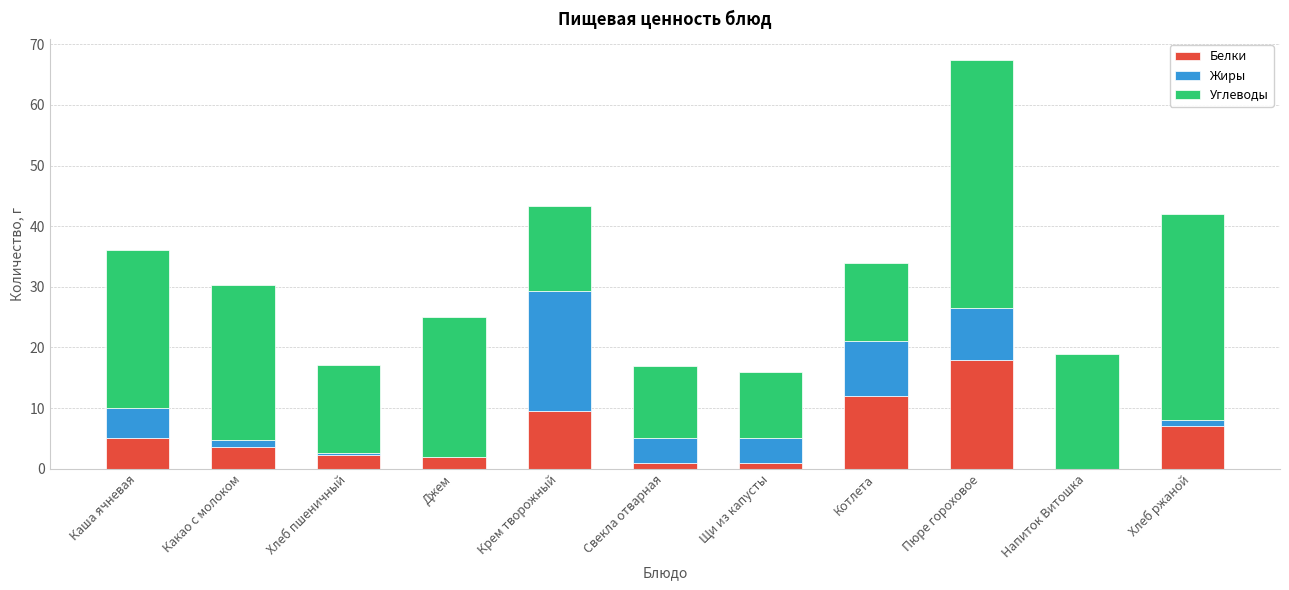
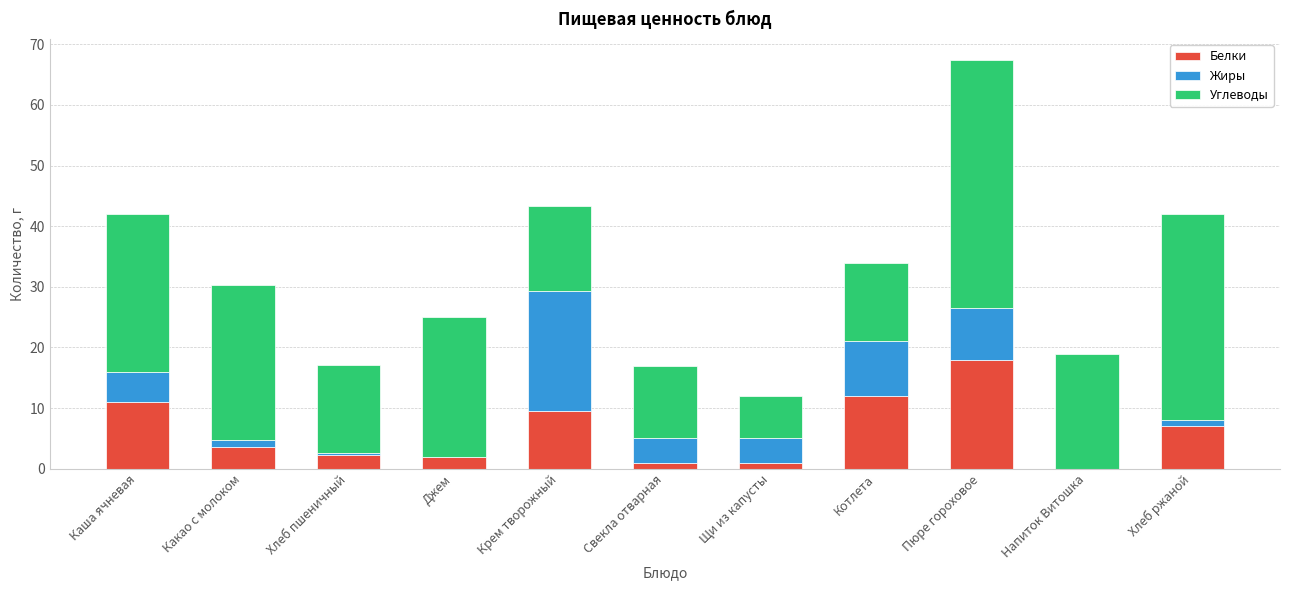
Белки, Каша ячневая: 5 -> 11
Углеводы, Щи из капусты: 11 -> 7
